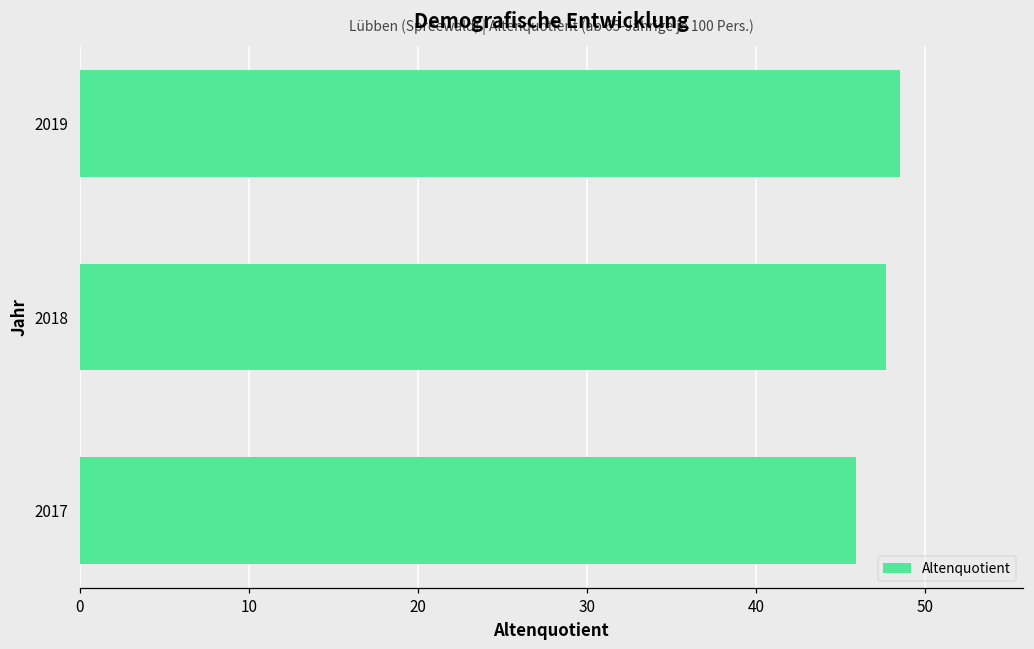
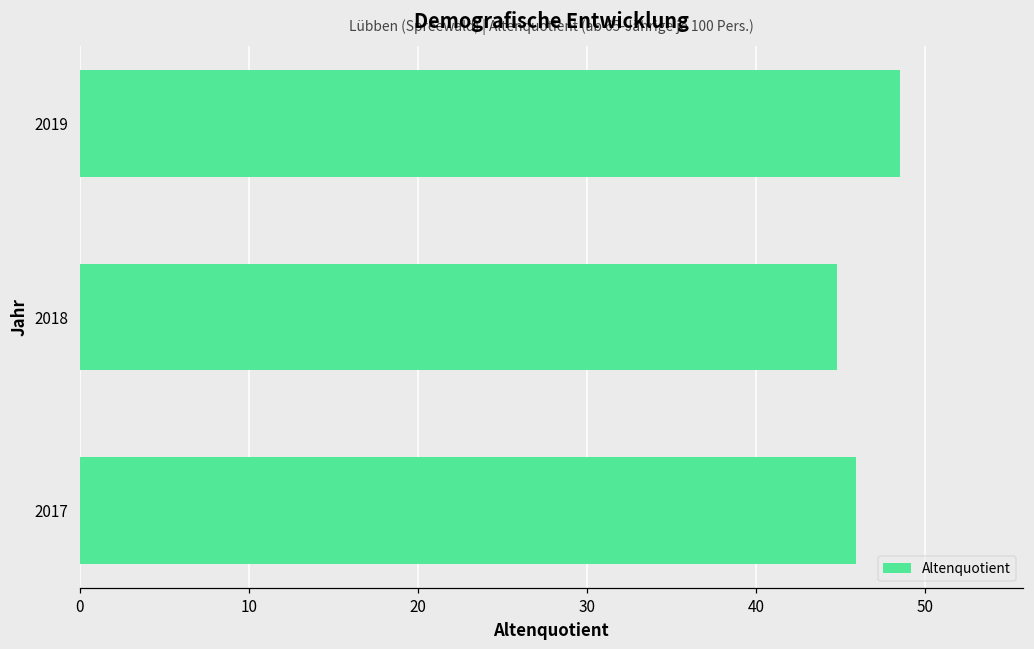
2018: 47.7 -> 44.8
